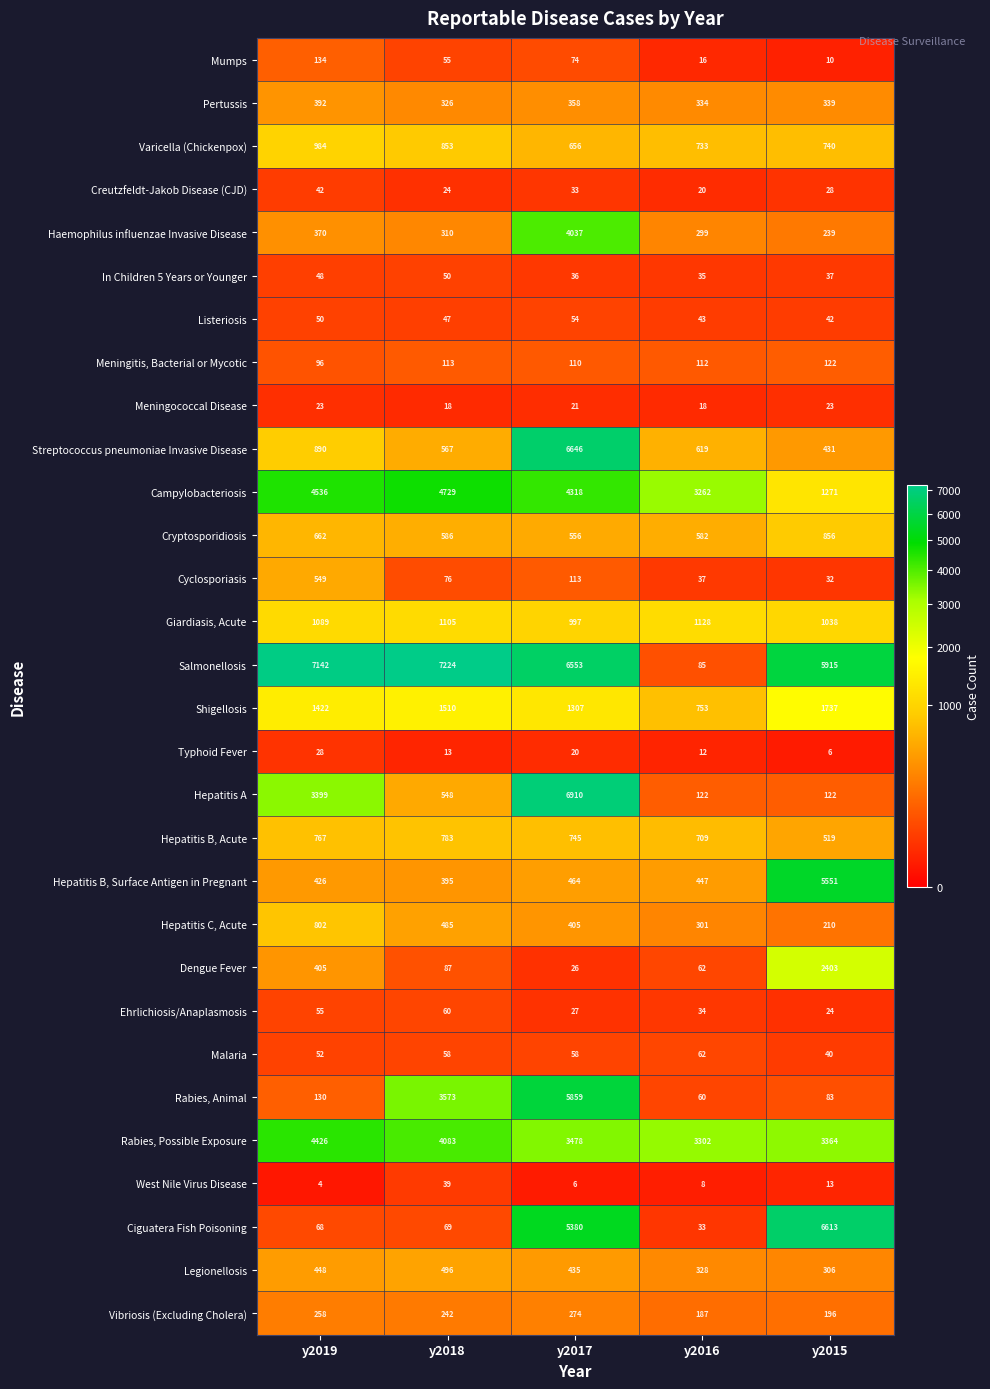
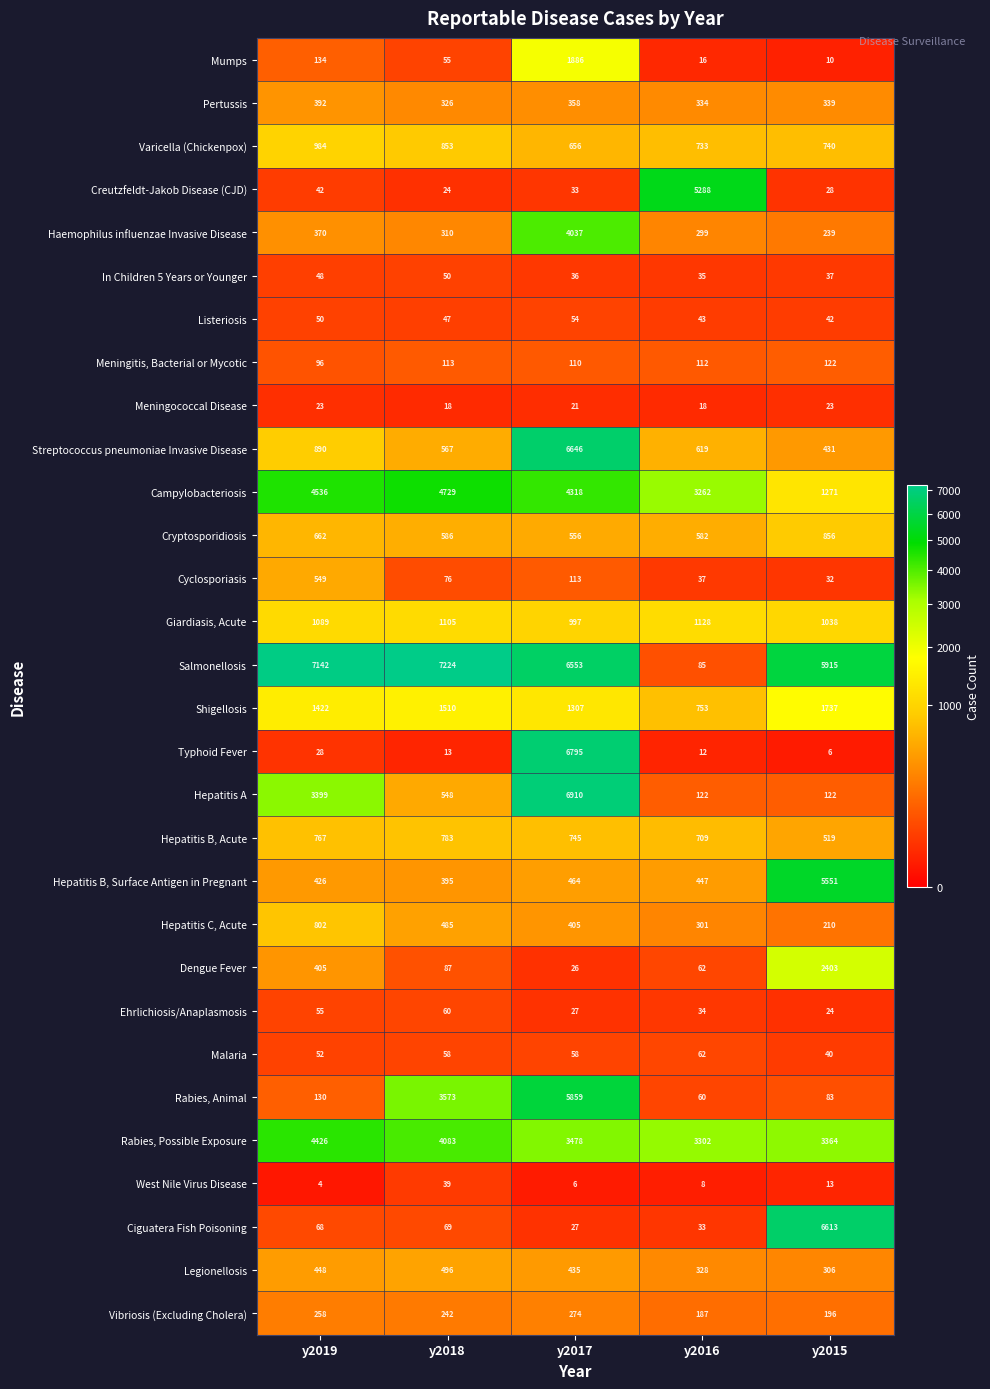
Mumps, y2017: 74 -> 1886
Creutzfeldt-Jakob Disease (CJD), y2016: 20 -> 5288
Typhoid Fever, y2017: 20 -> 6795
Ciguatera Fish Poisoning, y2017: 5380 -> 27
